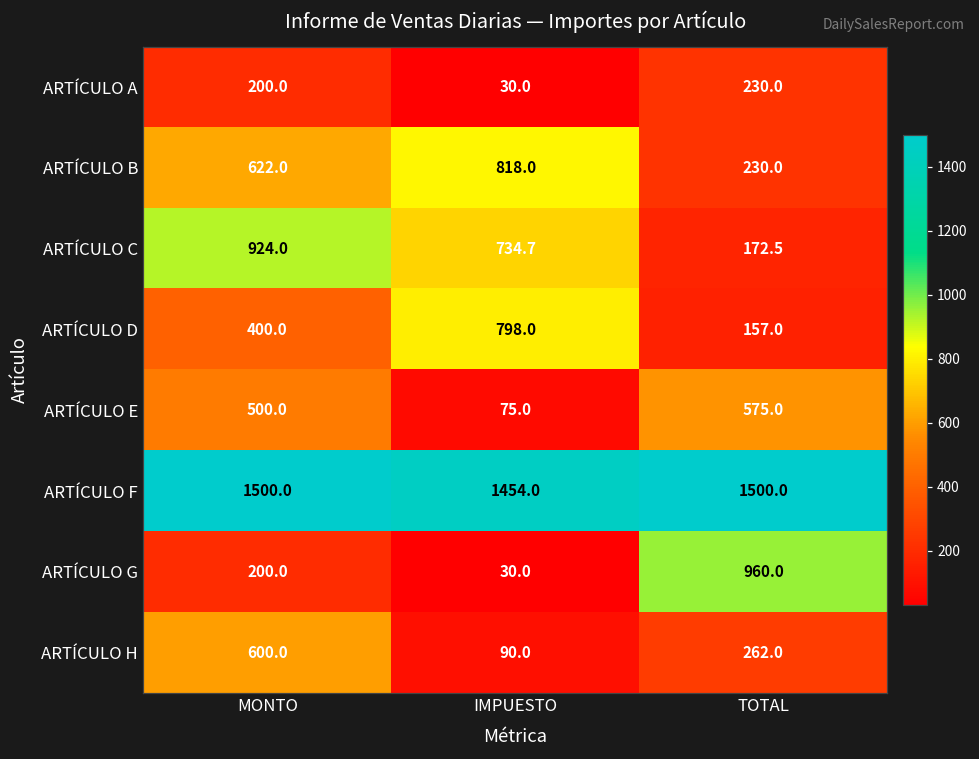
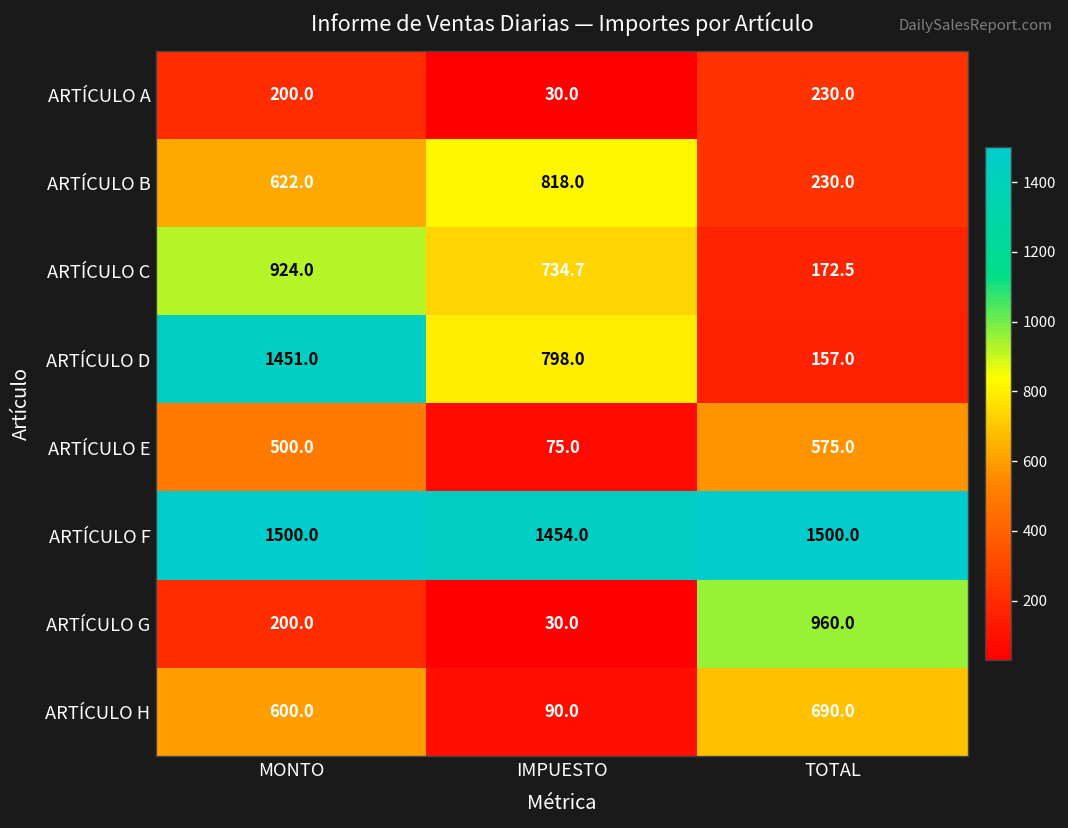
ARTÍCULO D, MONTO: 400.0 -> 1451.0
ARTÍCULO H, TOTAL: 262.0 -> 690.0
